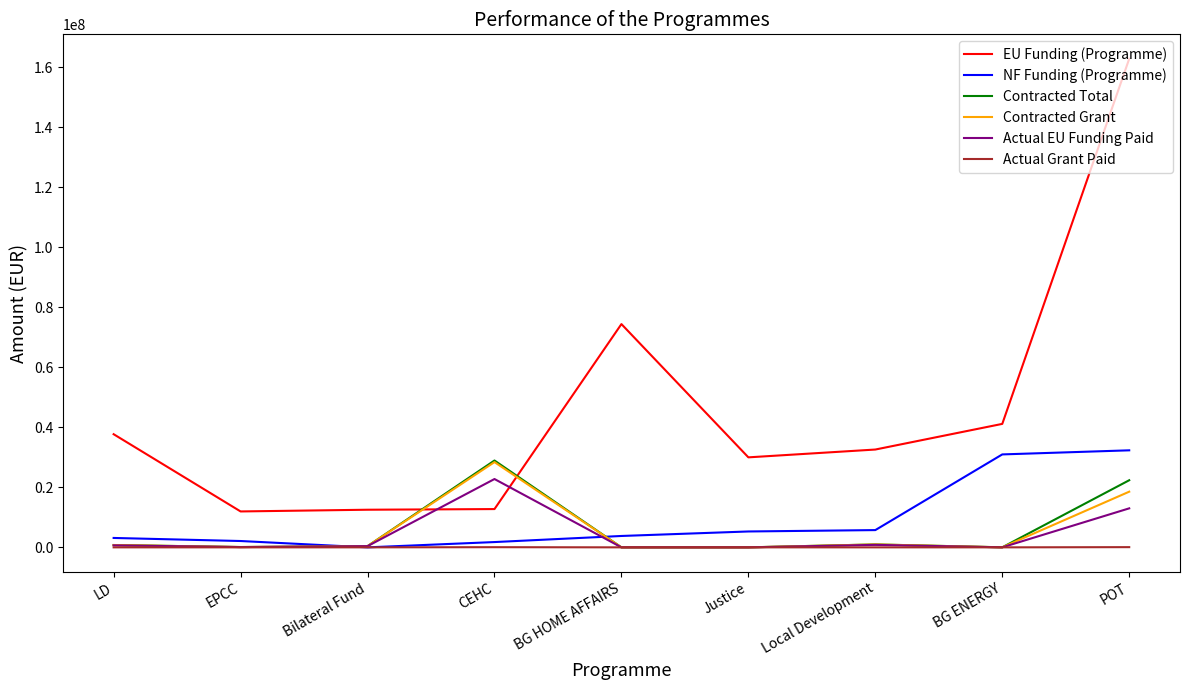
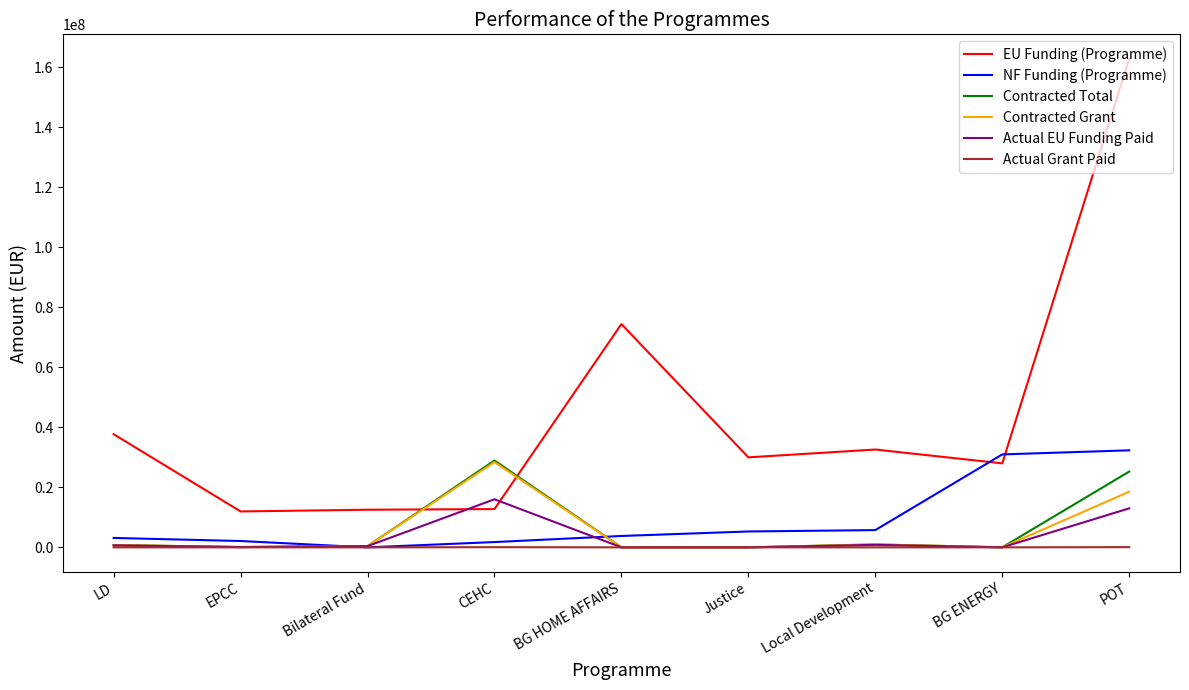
Actual EU Funding Paid, CEHC: 23000000 -> 16000000
EU Funding (Programme), BG ENERGY: 41000000 -> 28000000
Contracted Total, POT: 22000000 -> 25000000
